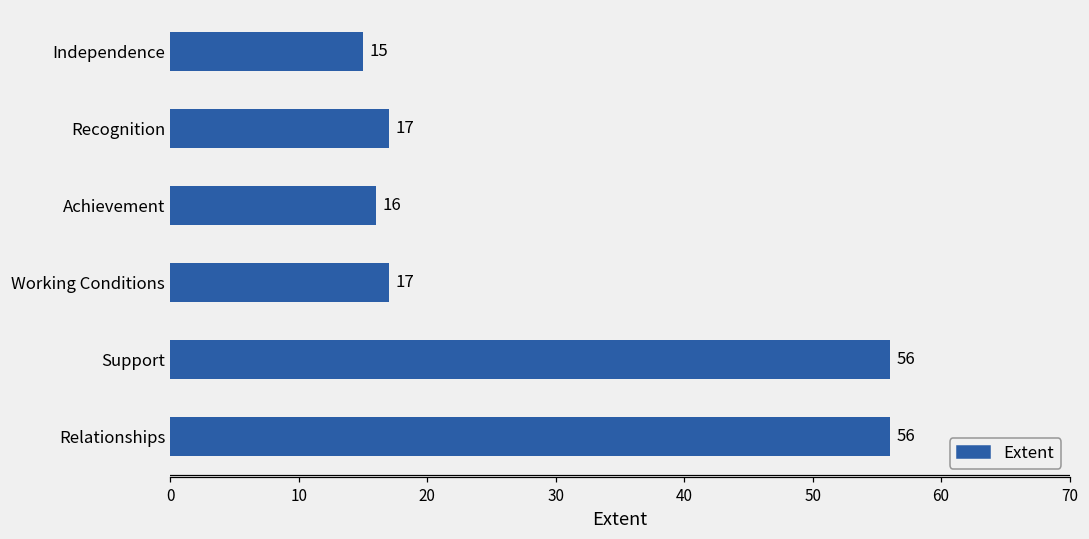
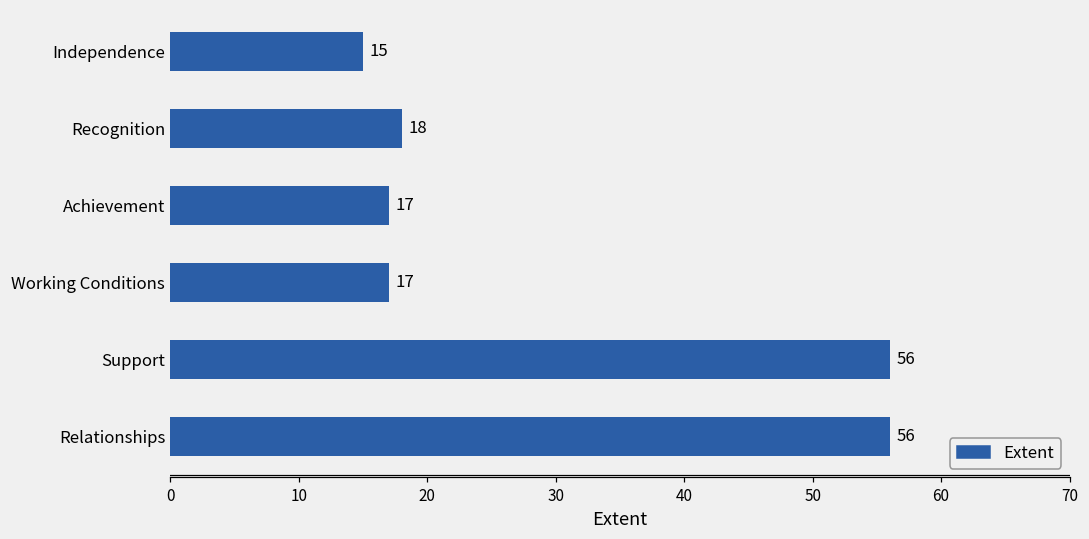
Recognition: 17 -> 18
Achievement: 16 -> 17
